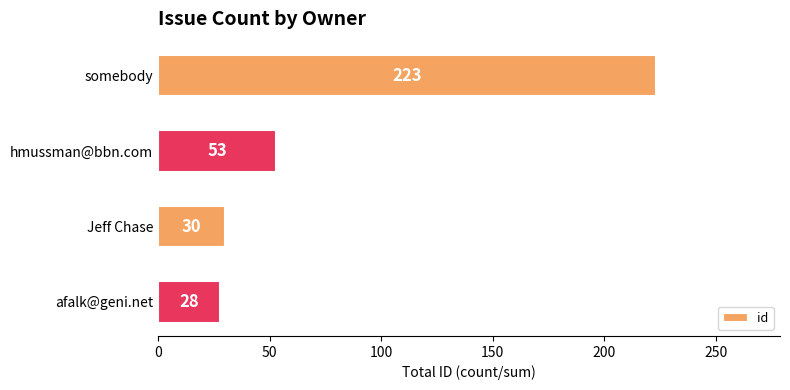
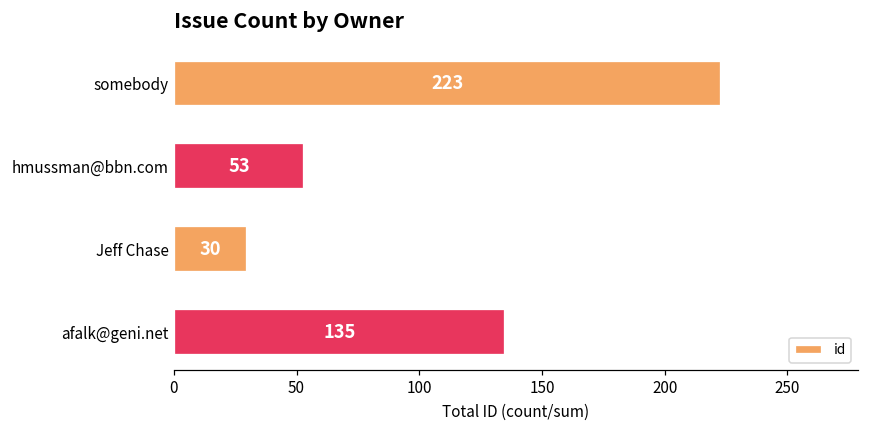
afalk@geni.net: 28 -> 135
